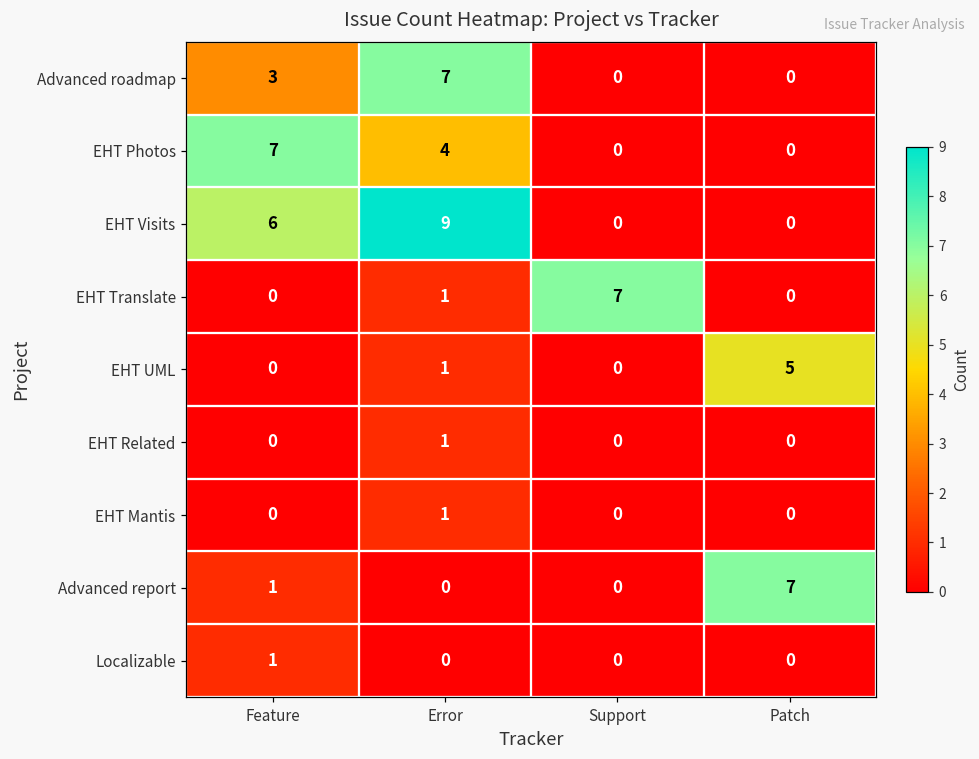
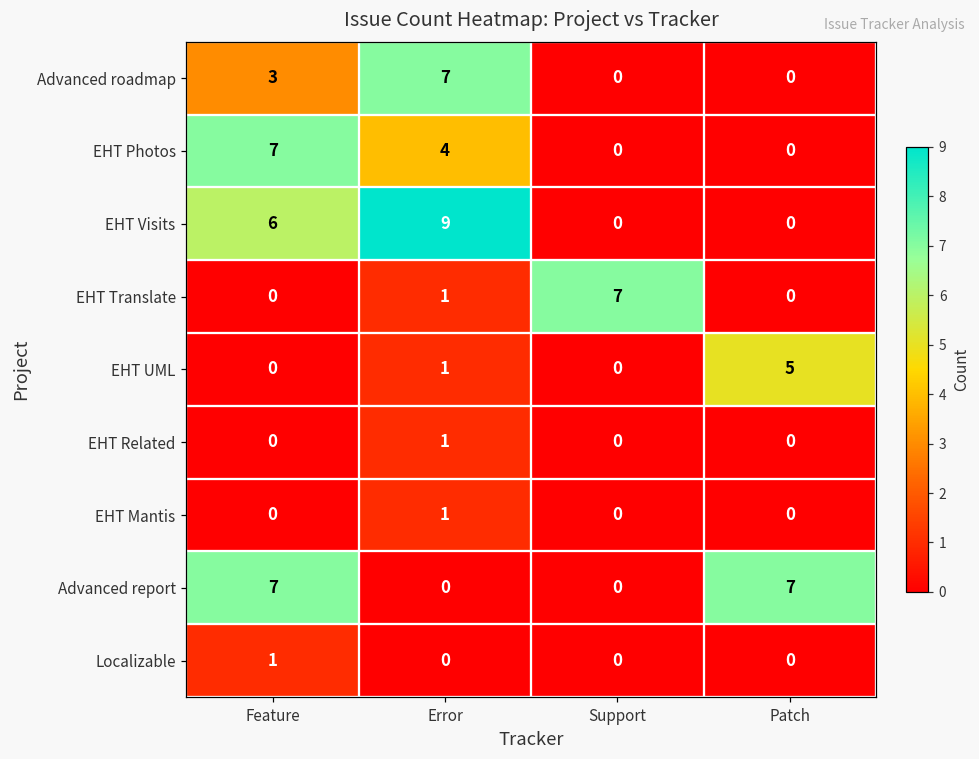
Advanced report, Feature: 1 -> 7
